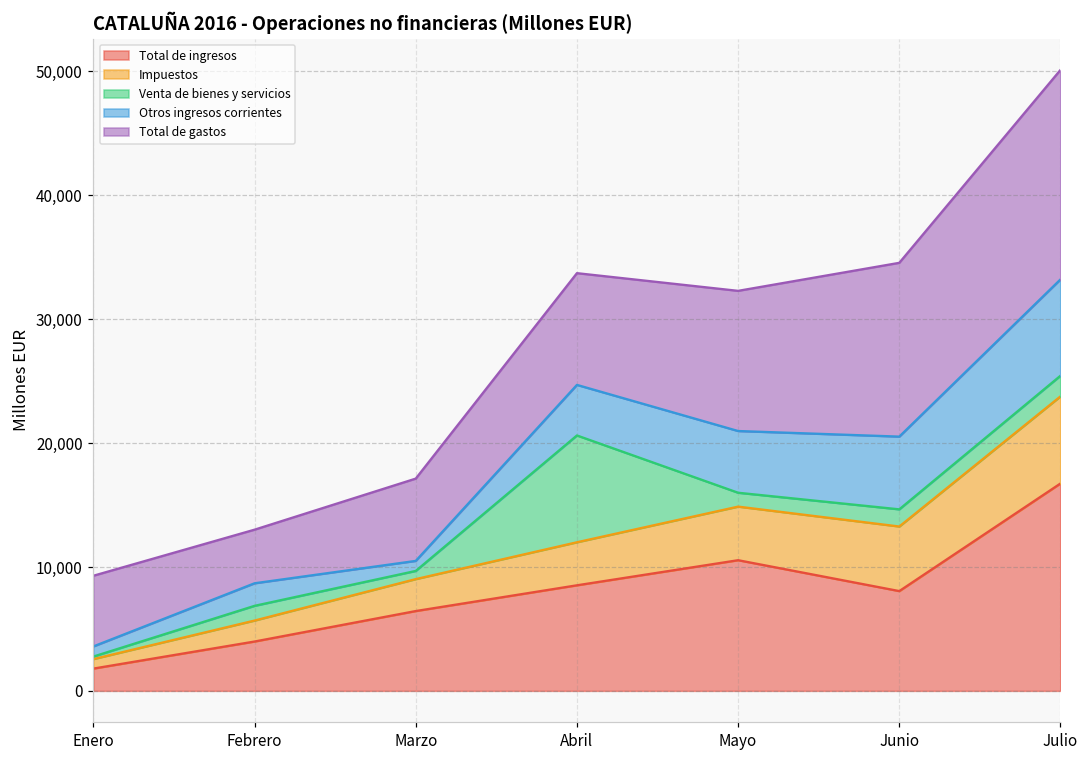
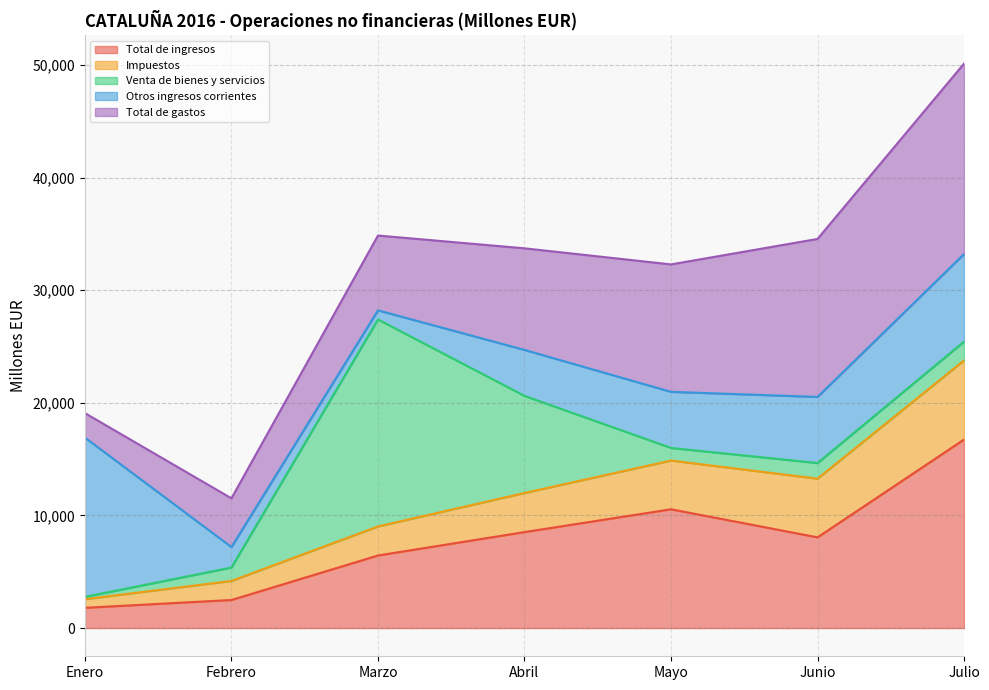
Otros ingresos corrientes, Enero: 800 -> 14,100
Total de gastos, Enero: 5,700 -> 2,200
Total de ingresos, Febrero: 4,000 -> 2,500
Venta de bienes y servicios, Marzo: 700 -> 18,400
